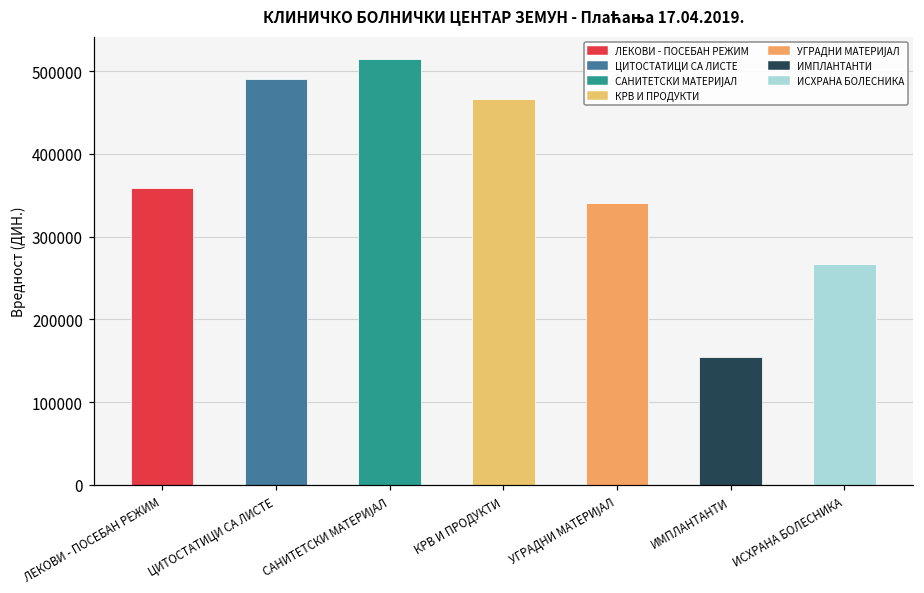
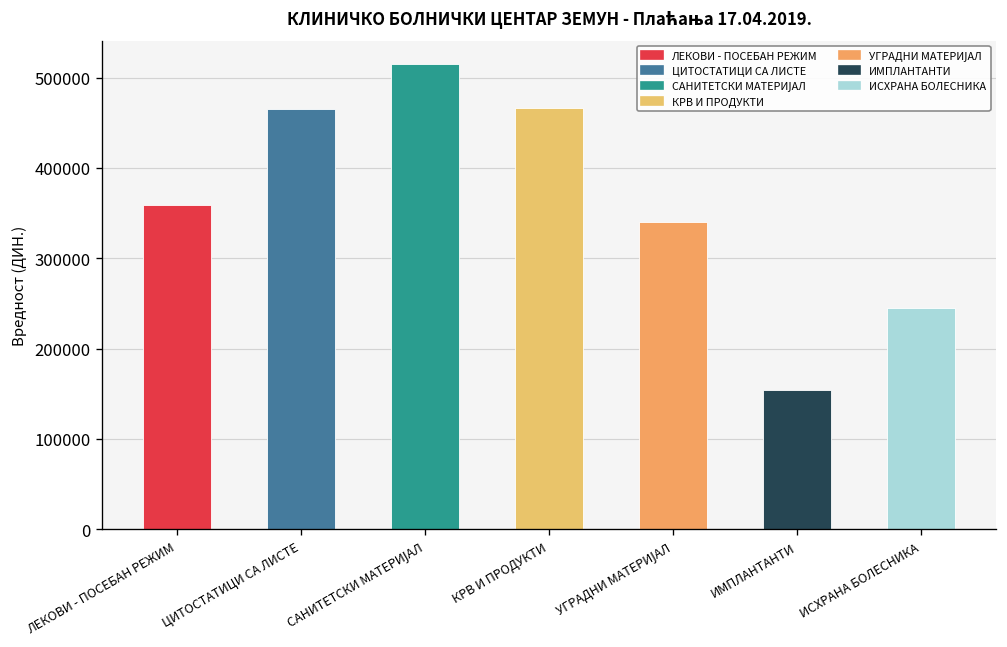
ЦИТОСТАТИЦИ СА ЛИСТЕ: 490000 -> 470000
ИСХРАНА БОЛЕСНИКА: 270000 -> 250000
